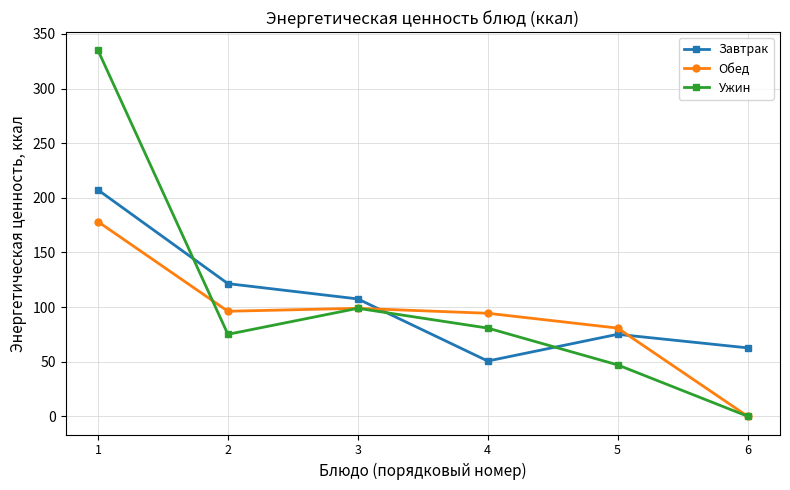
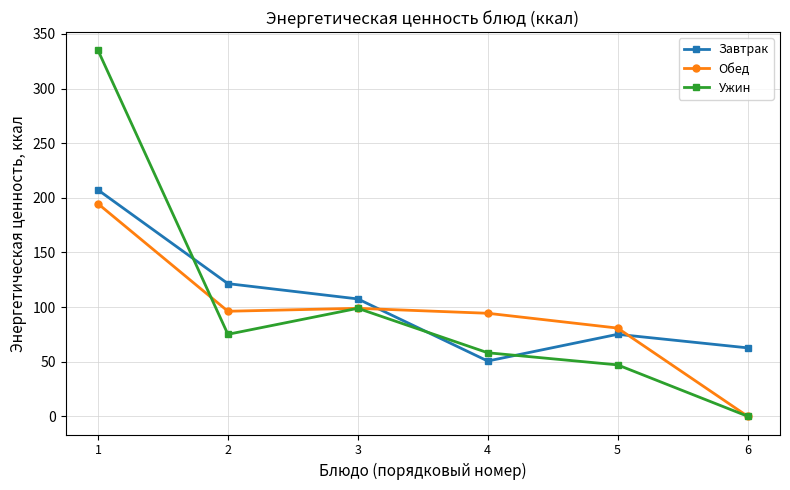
Обед, 1: 178 -> 195
Ужин, 4: 81 -> 58
